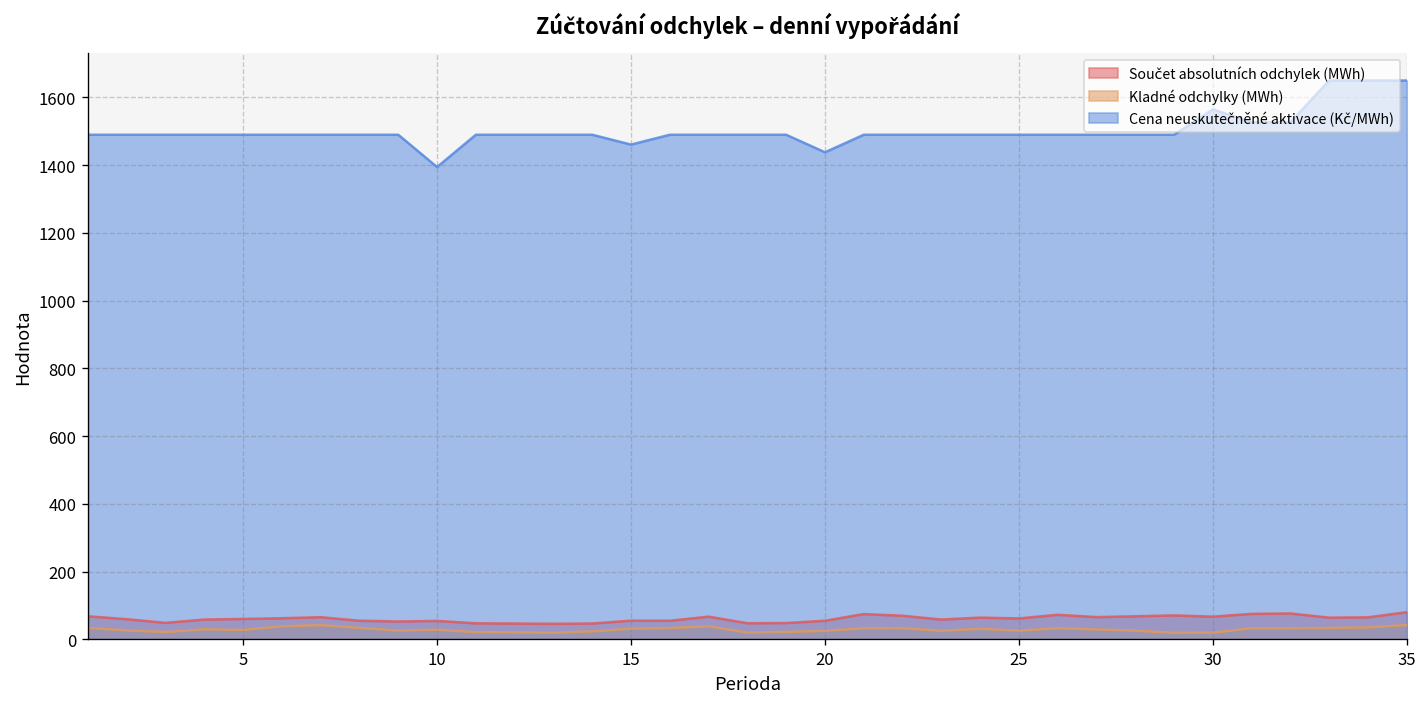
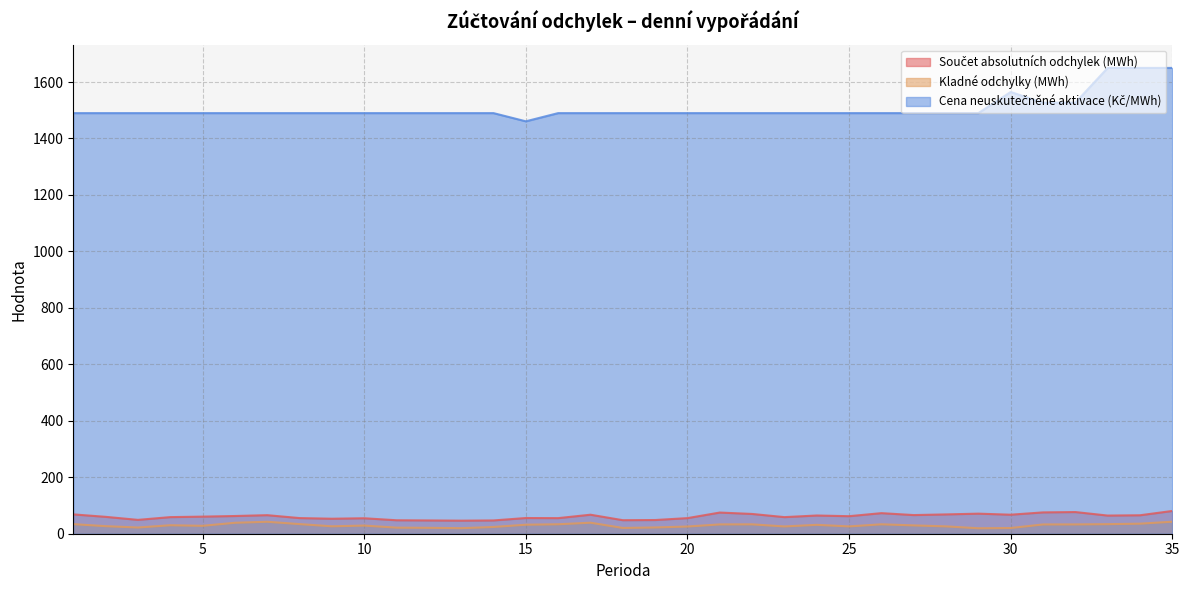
Cena neuskutečněné aktivace (Kč/MWh), 10: 1390 -> 1490
Cena neuskutečněné aktivace (Kč/MWh), 20: 1440 -> 1490
